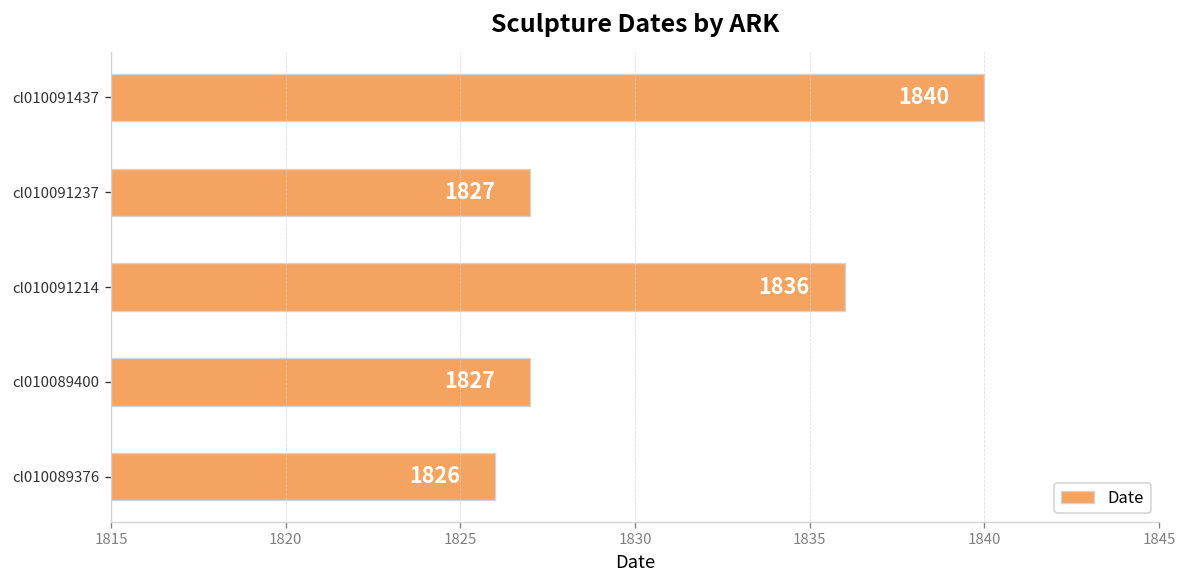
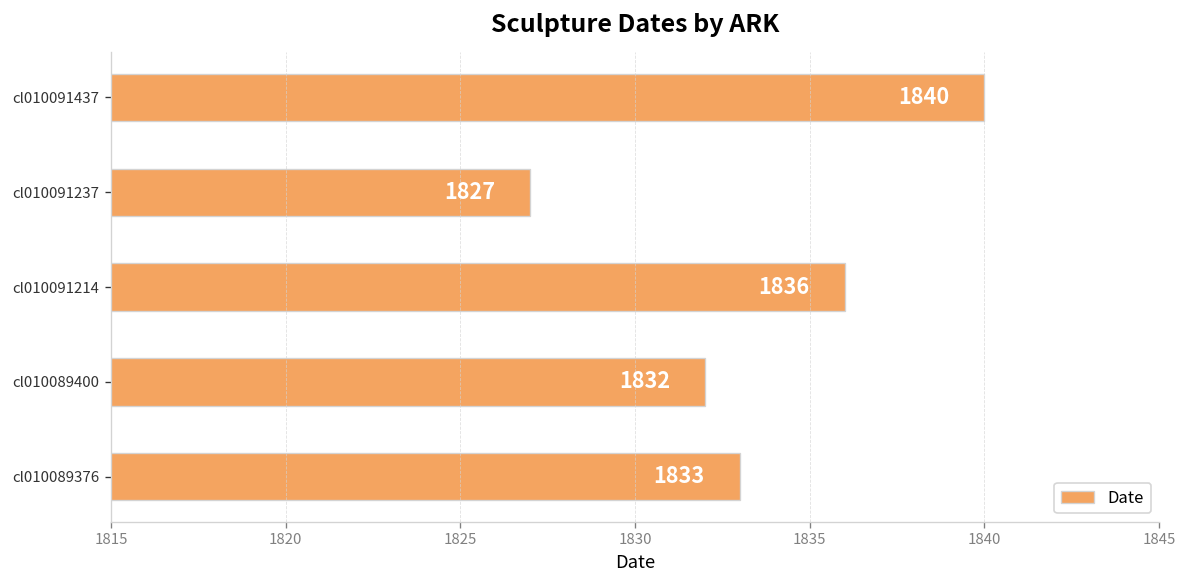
cl010089400: 1827 -> 1832
cl010089376: 1826 -> 1833
